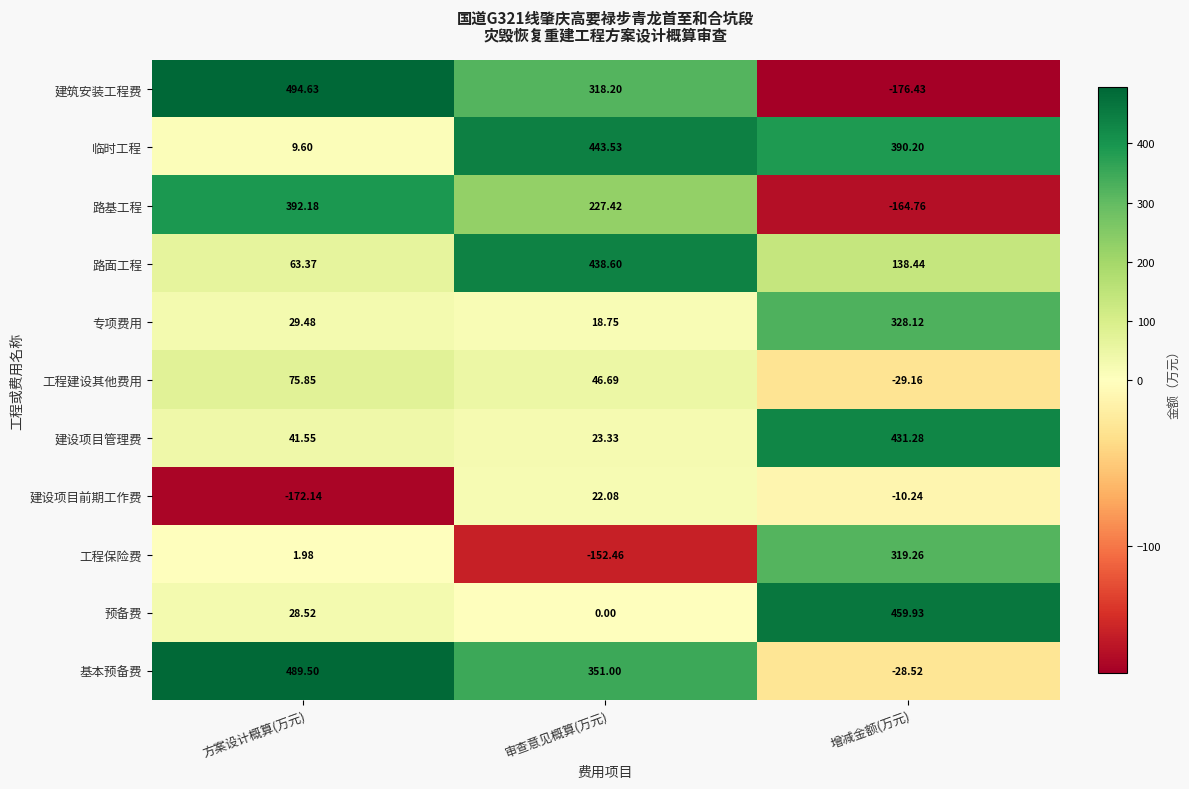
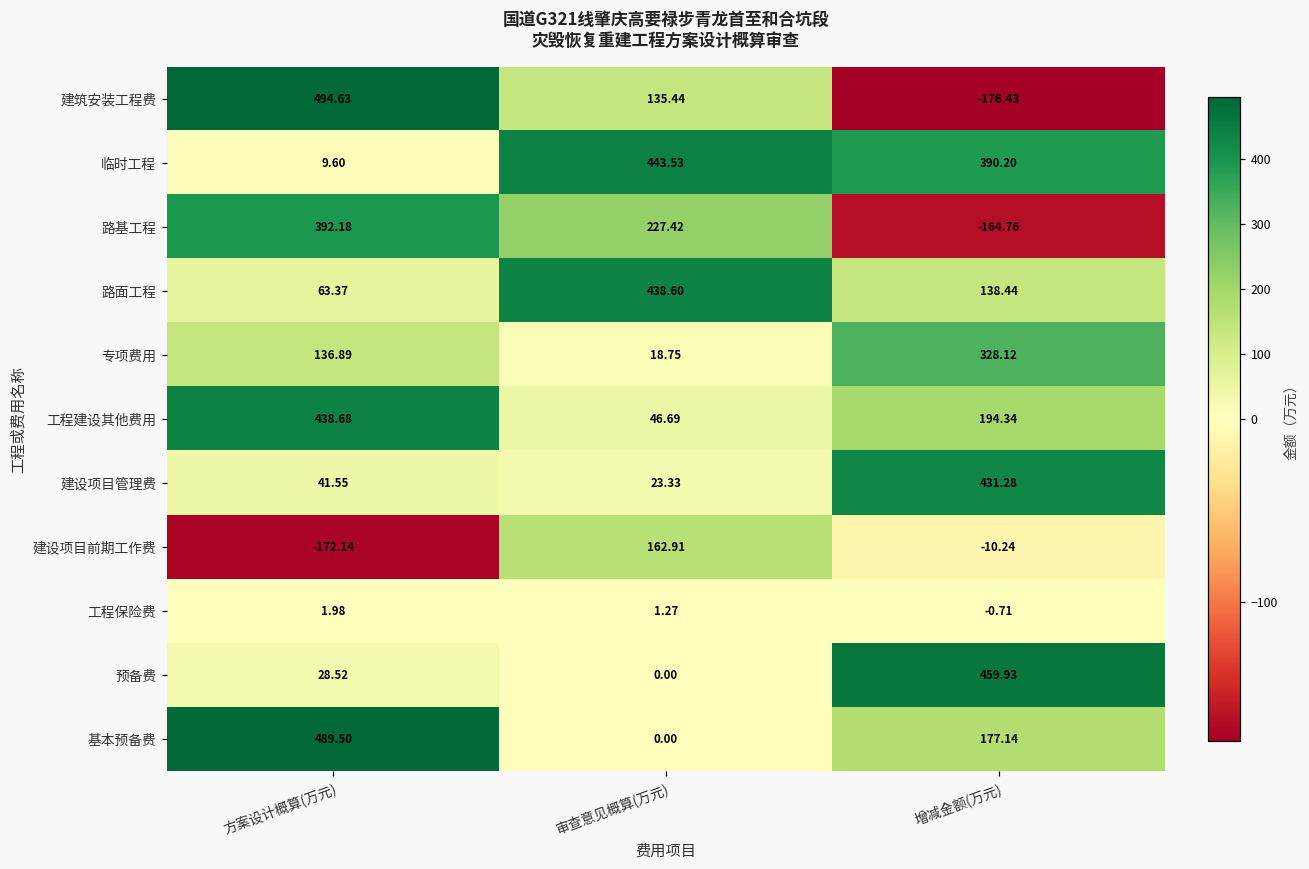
建筑安装工程费, 审查意见概算(万元): 318.20 -> 135.44
专项费用, 方案设计概算(万元): 29.48 -> 136.89
工程建设其他费用, 方案设计概算(万元): 75.85 -> 438.68
工程建设其他费用, 增减金额(万元): -29.16 -> 194.34
建设项目前期工作费, 审查意见概算(万元): 22.08 -> 162.91
工程保险费, 审查意见概算(万元): -152.46 -> 1.27
工程保险费, 增减金额(万元): 319.26 -> -0.71
基本预备费, 审查意见概算(万元): 351.00 -> 0.00
基本预备费, 增减金额(万元): -28.52 -> 177.14
